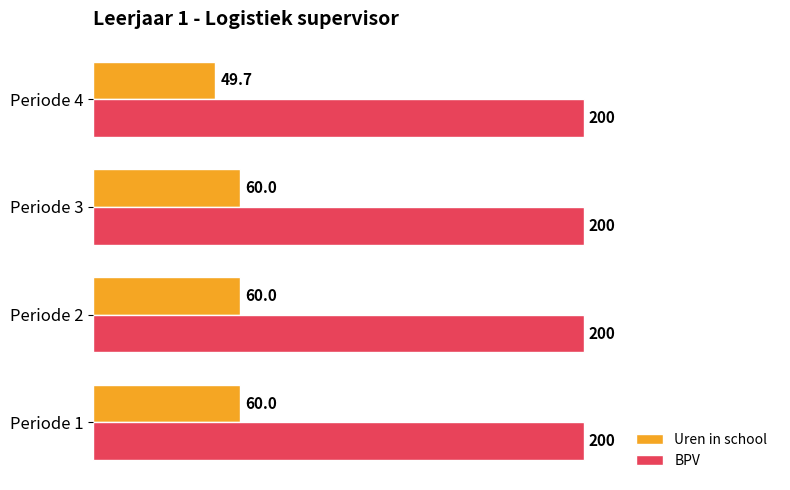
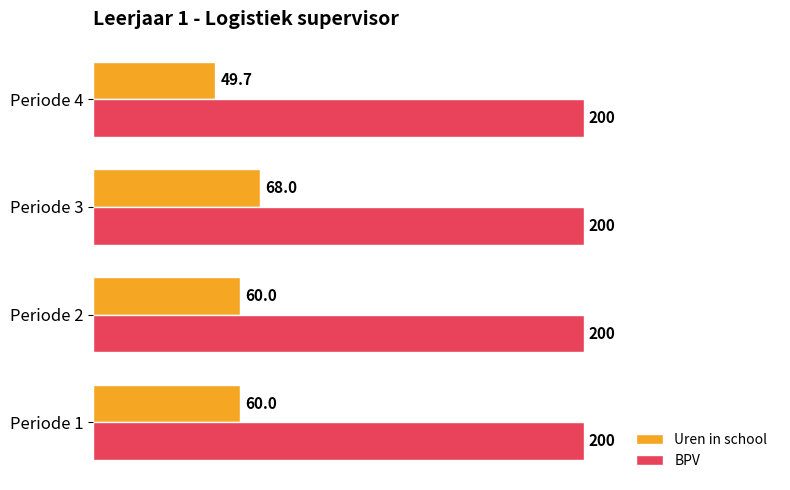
Uren in school, Periode 3: 60.0 -> 68.0
